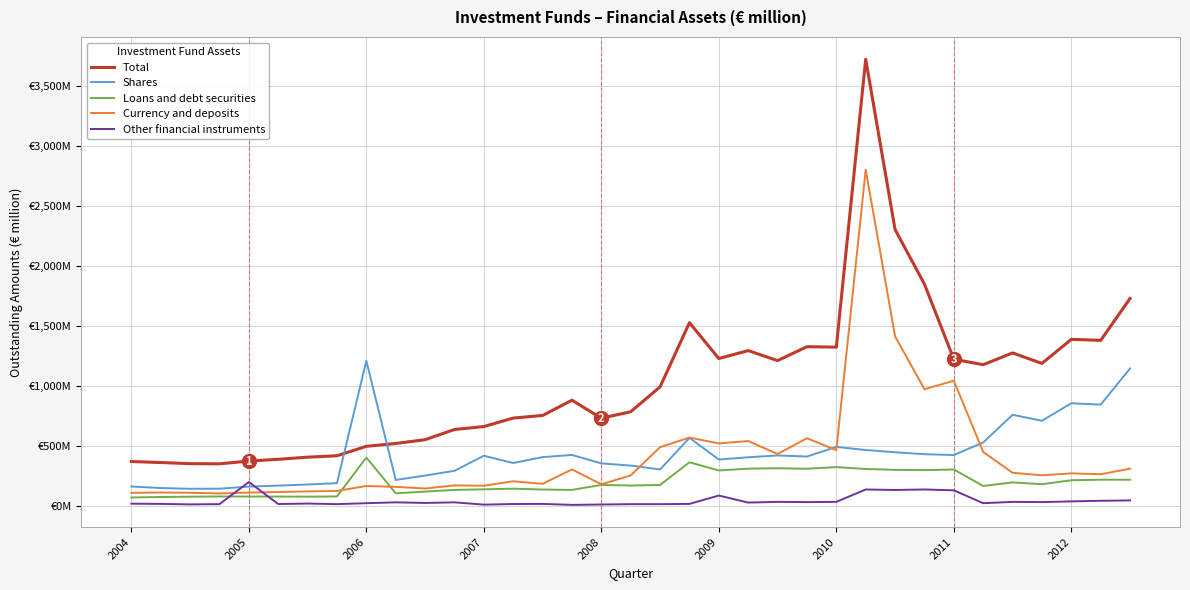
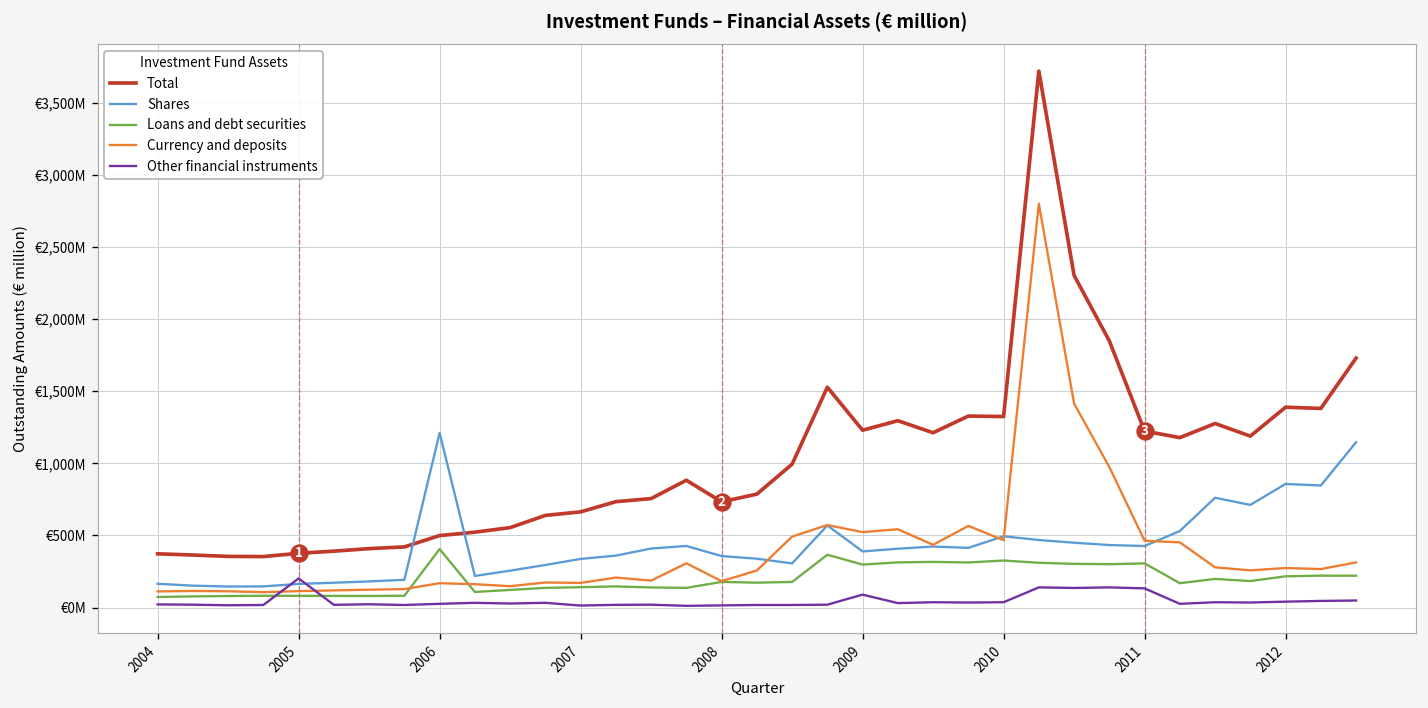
Shares, 2007: €420,000,000 -> €340,000,000
Currency and deposits, 2011: €1,040,000,000 -> €460,000,000
